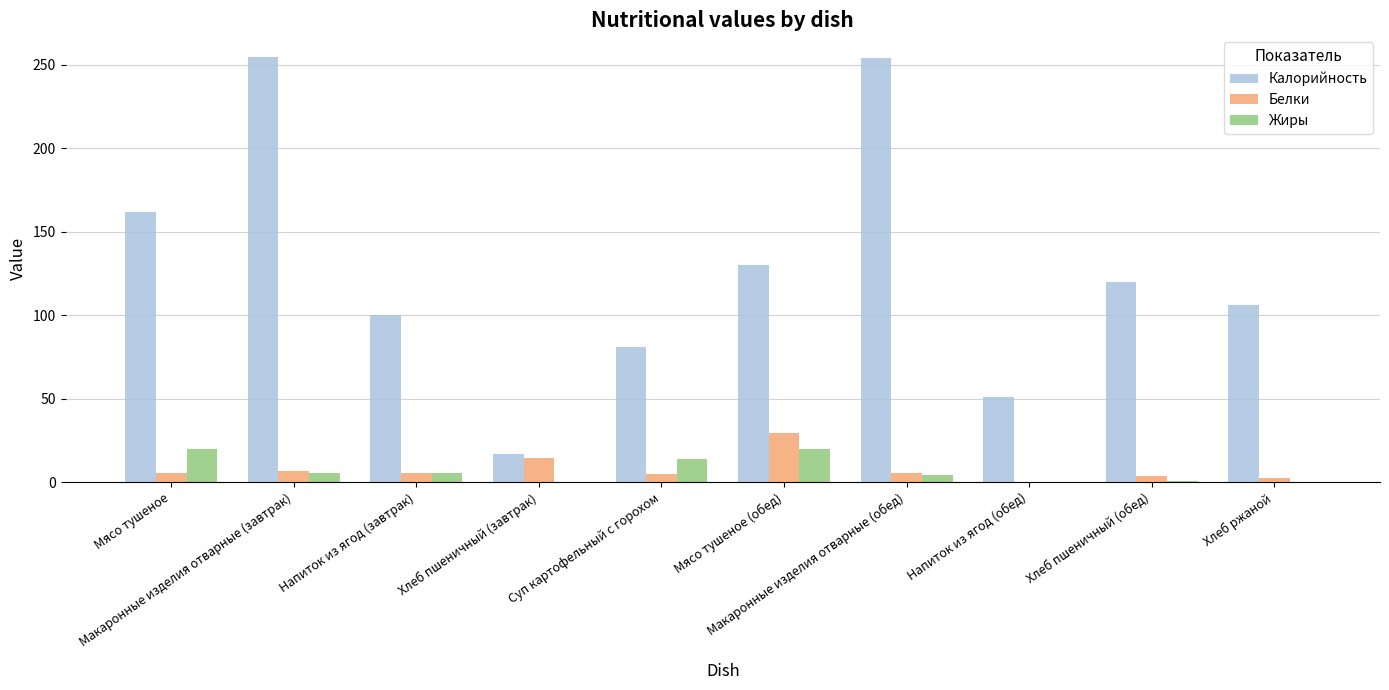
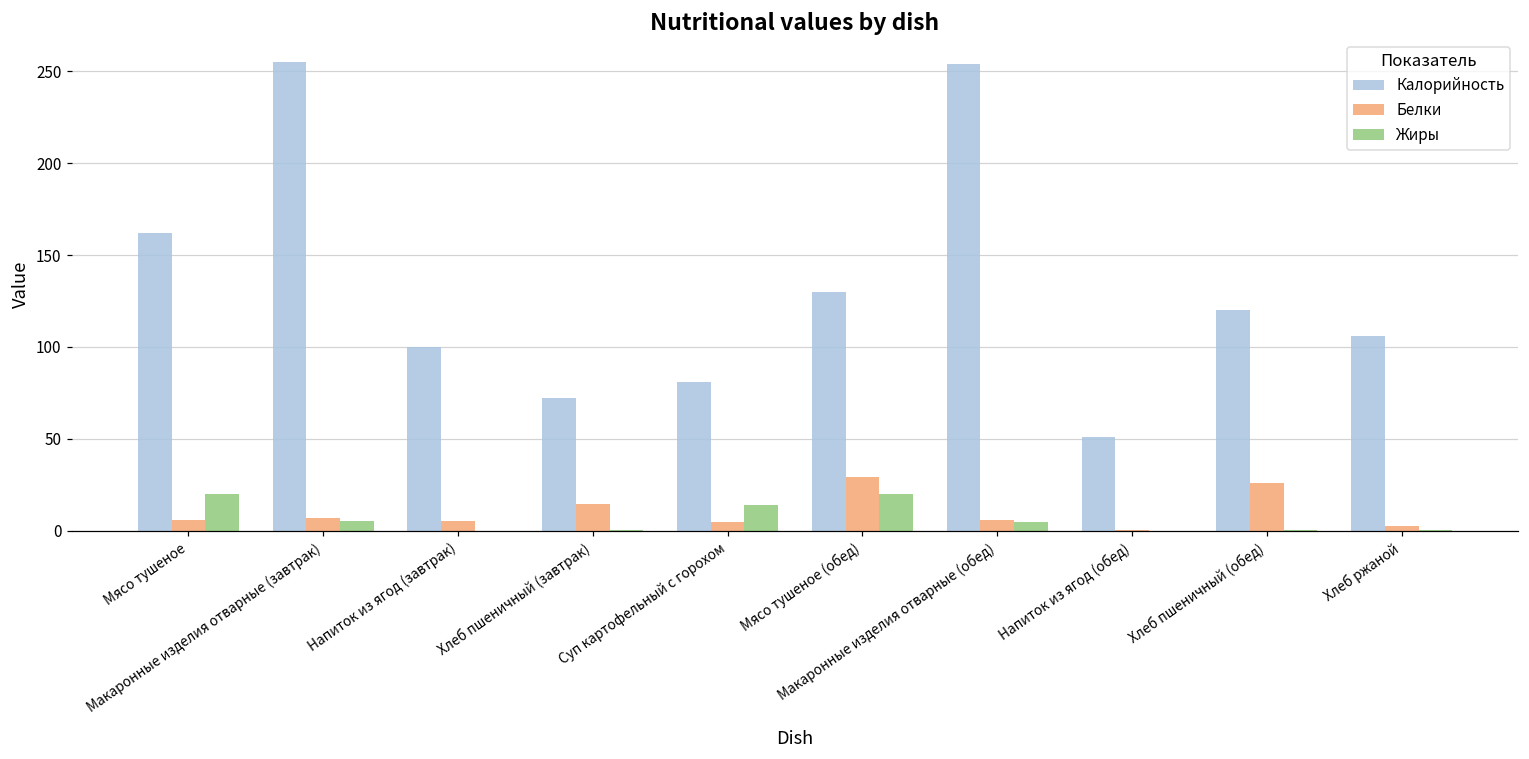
Жиры, Напиток из ягод (завтрак): 5 -> 0
Калорийность, Хлеб пшеничный (завтрак): 17 -> 72
Белки, Хлеб пшеничный (обед): 4 -> 26
